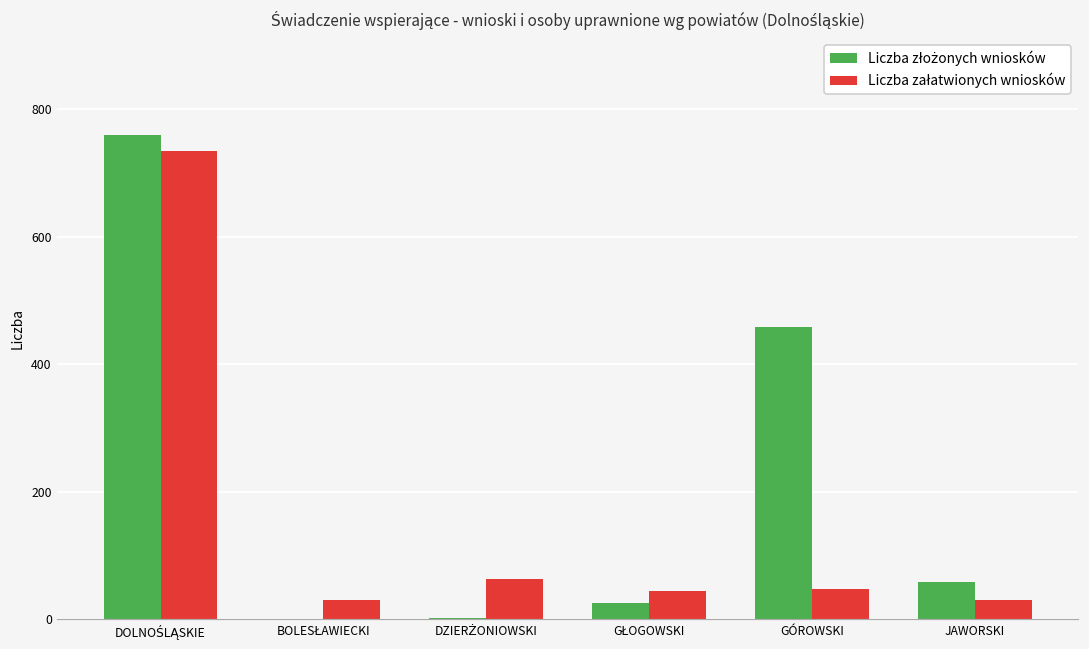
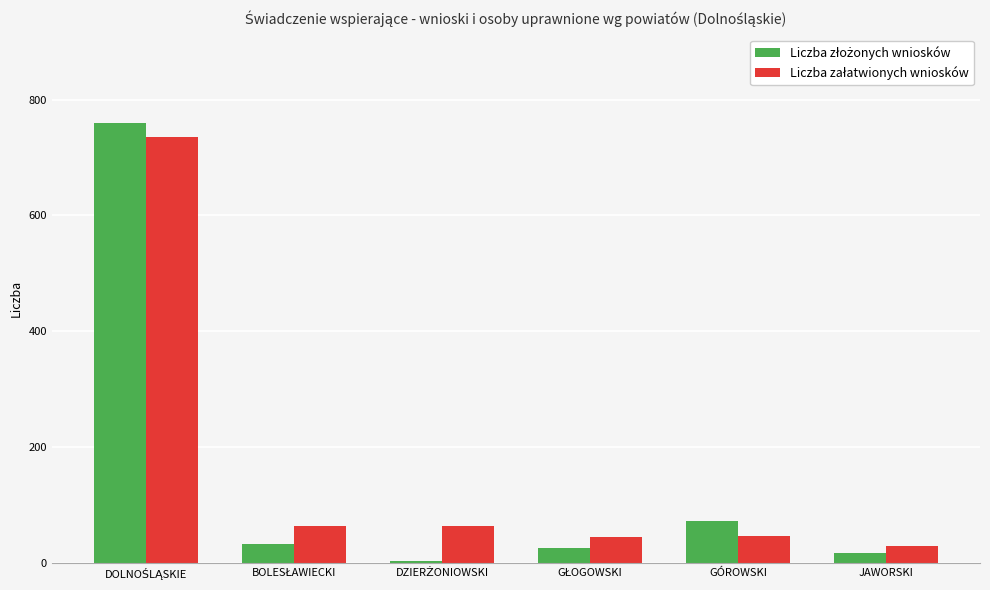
Liczba złożonych wniosków, BOLESŁAWIECKI: 0 -> 30
Liczba załatwionych wniosków, BOLESŁAWIECKI: 30 -> 60
Liczba złożonych wniosków, GÓROWSKI: 460 -> 70
Liczba złożonych wniosków, JAWORSKI: 60 -> 20
